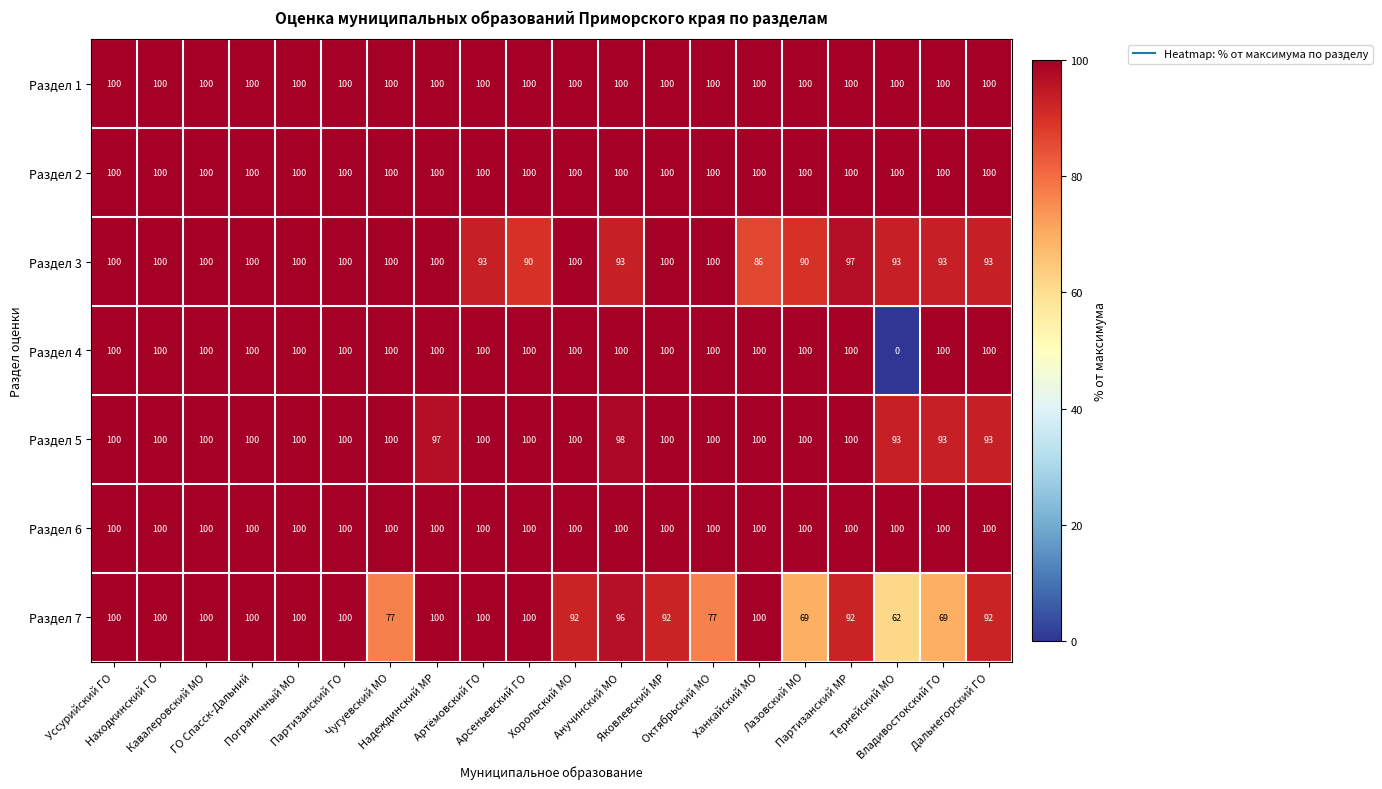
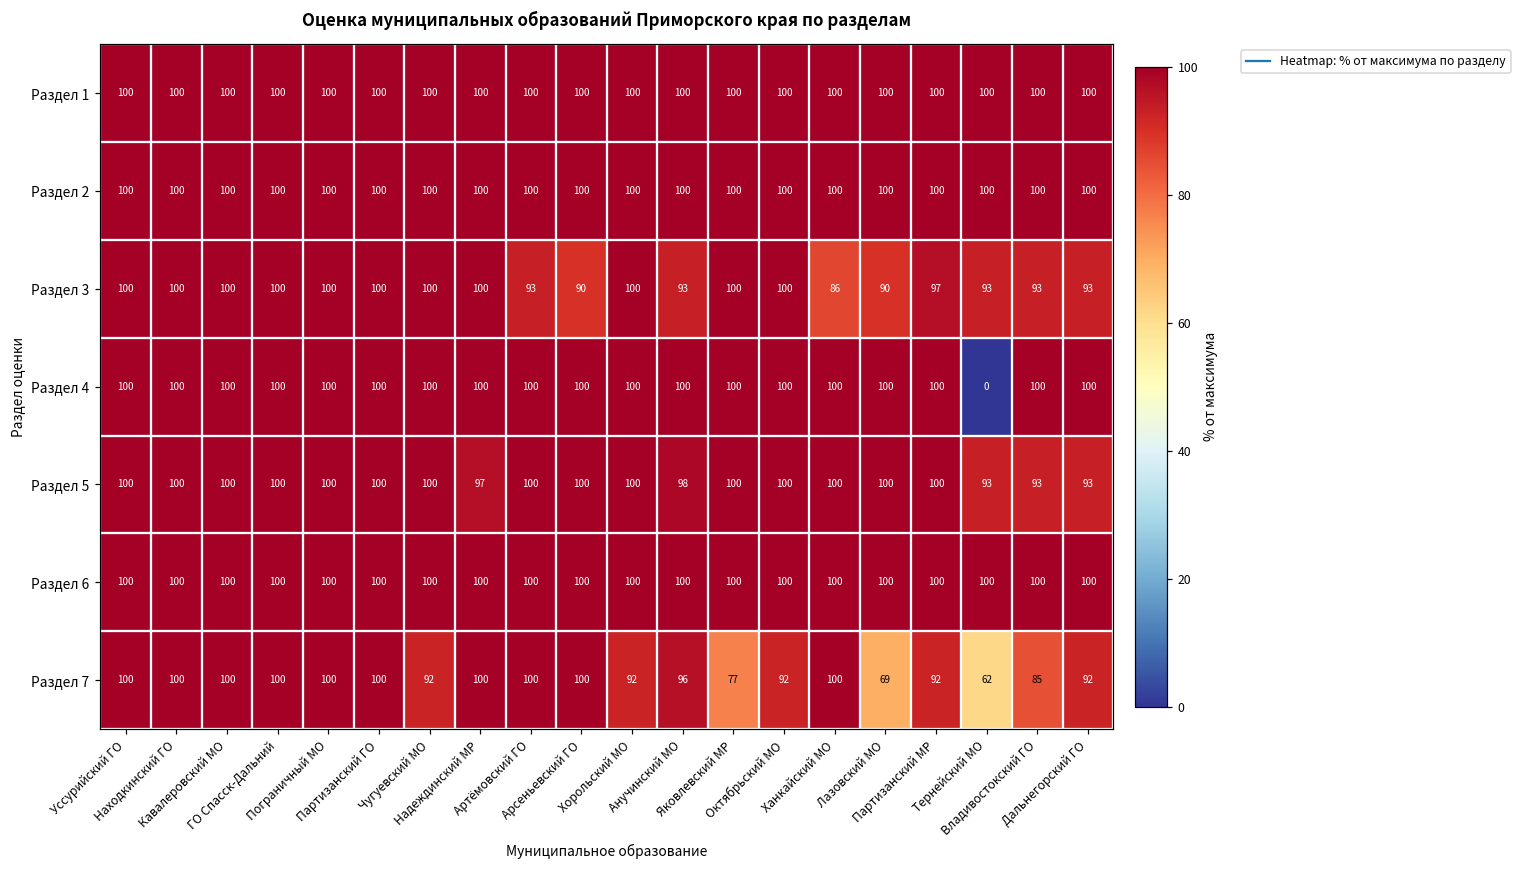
Раздел 7, Чугуевский МО: 77 -> 92
Раздел 7, Яковлевский МР: 92 -> 77
Раздел 7, Октябрьский МО: 77 -> 92
Раздел 7, Владивостокский ГО: 69 -> 85
